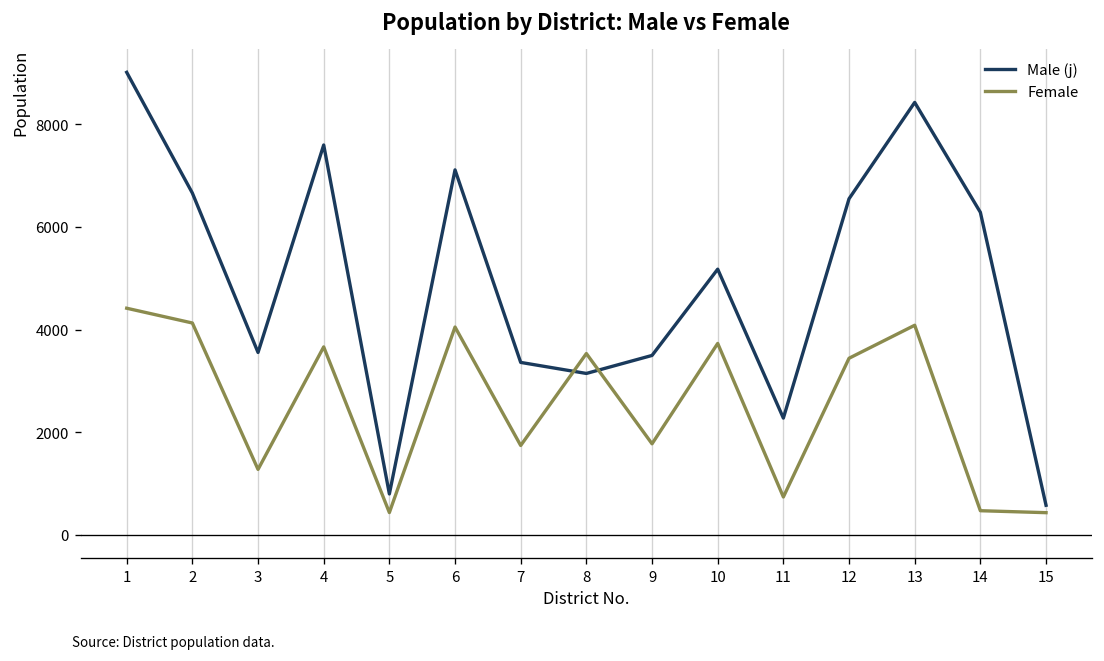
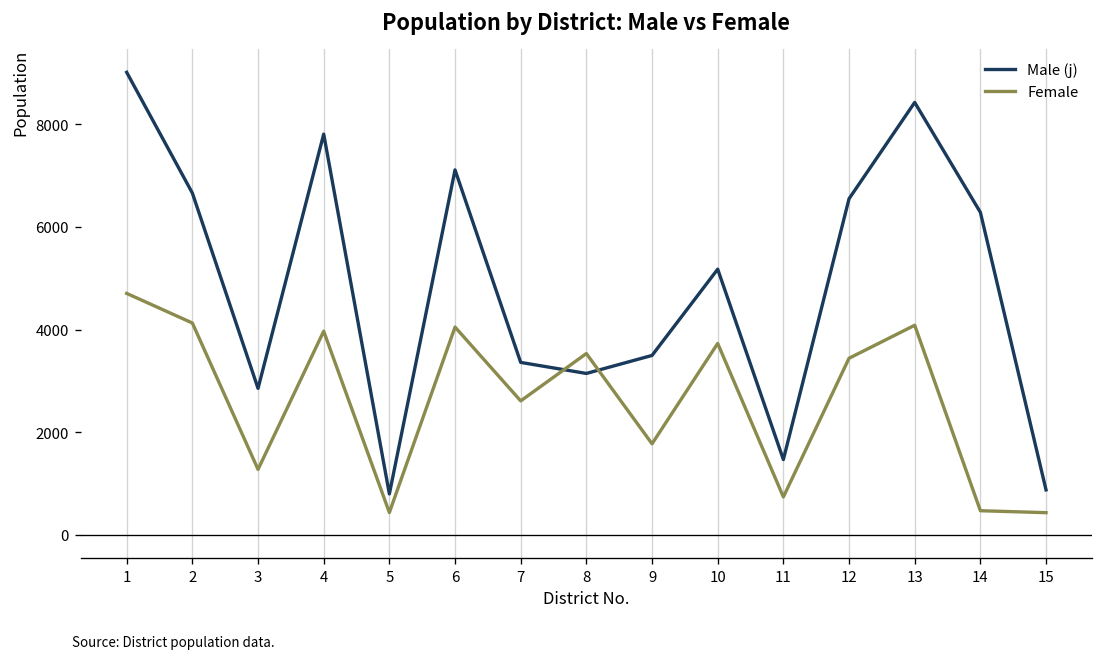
Female, 1: 4400 -> 4700
Male (j), 3: 3600 -> 2900
Male (j), 4: 7600 -> 7800
Female, 4: 3700 -> 4000
Female, 7: 1700 -> 2600
Male (j), 11: 2300 -> 1500
Male (j), 15: 600 -> 900
